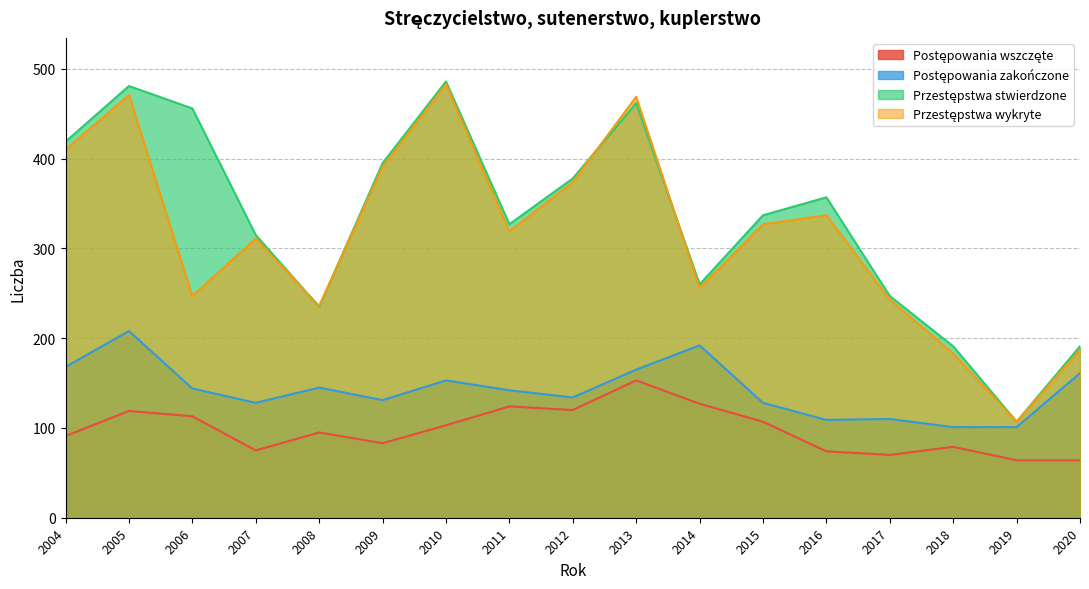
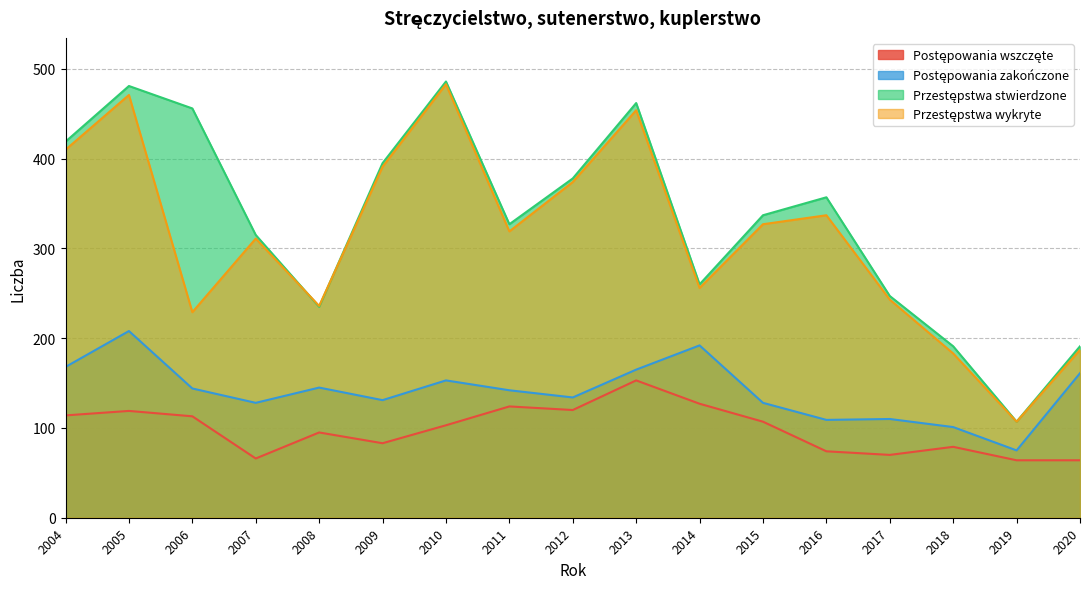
Postępowania wszczęte, 2004: 90 -> 110
Przestępstwa wykryte, 2006: 250 -> 230
Postępowania wszczęte, 2007: 80 -> 70
Przestępstwa wykryte, 2013: 470 -> 450
Postępowania zakończone, 2019: 100 -> 80
